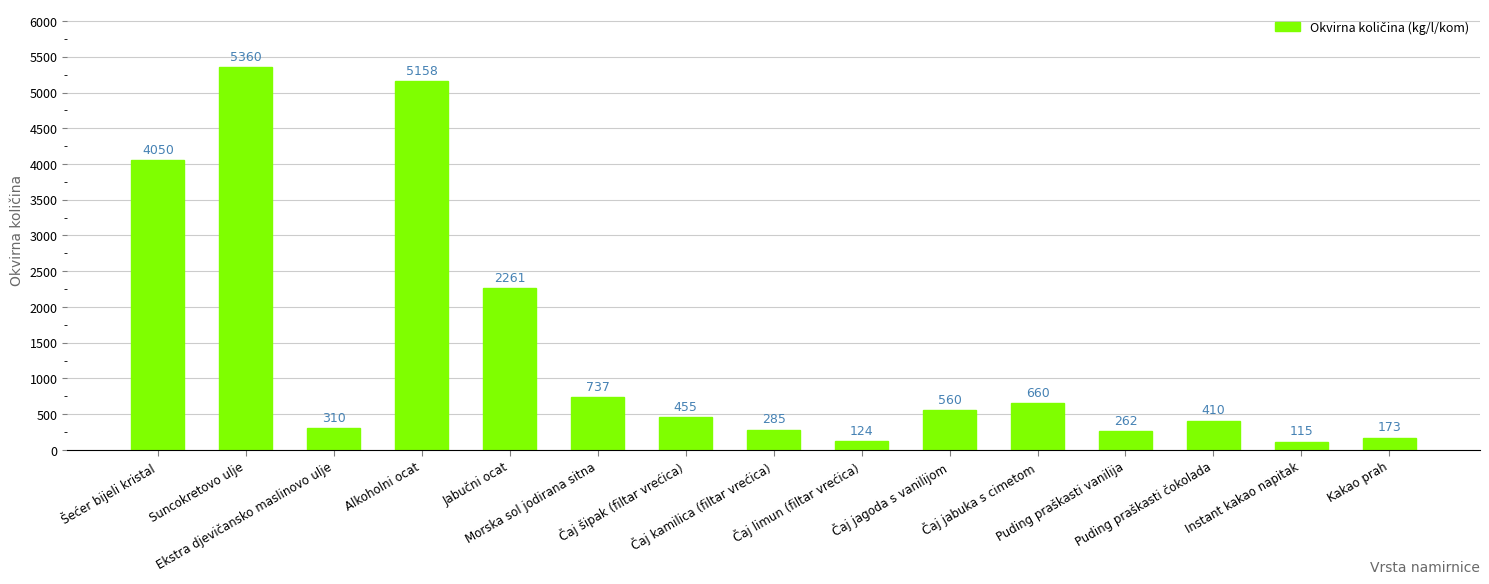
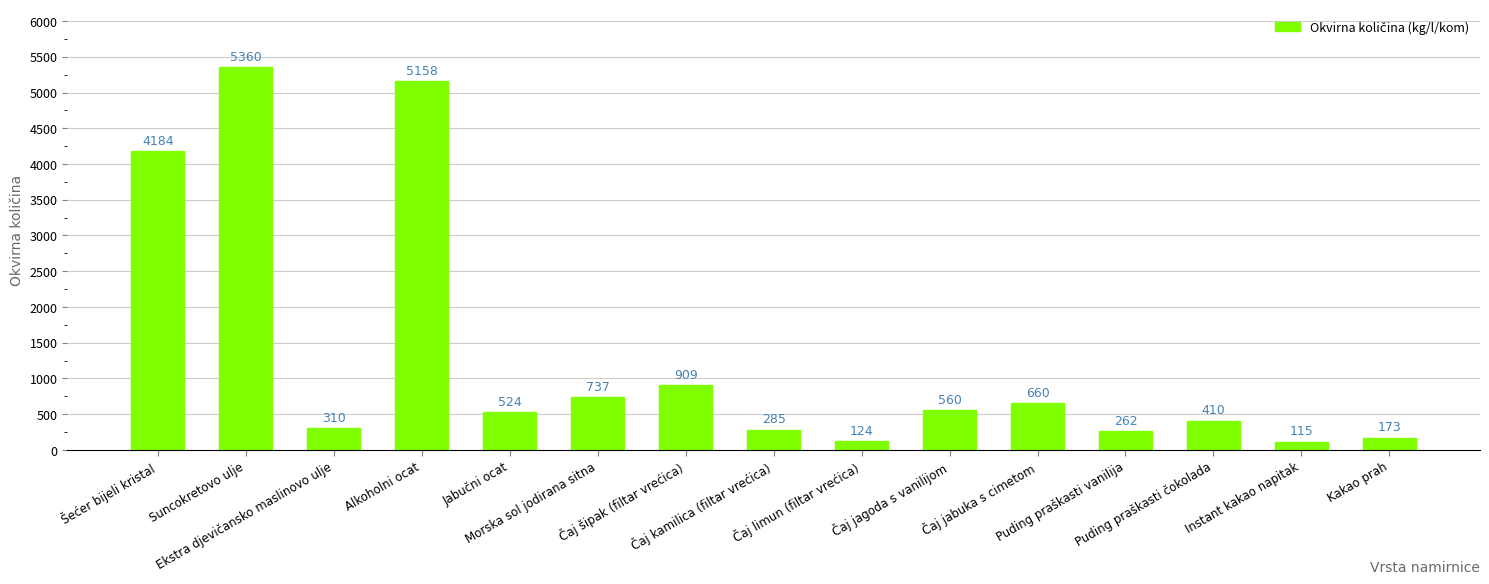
Šećer bijeli kristal: 4050 -> 4184
Jabučni ocat: 2261 -> 524
Čaj šipak (filtar vrećica): 455 -> 909
